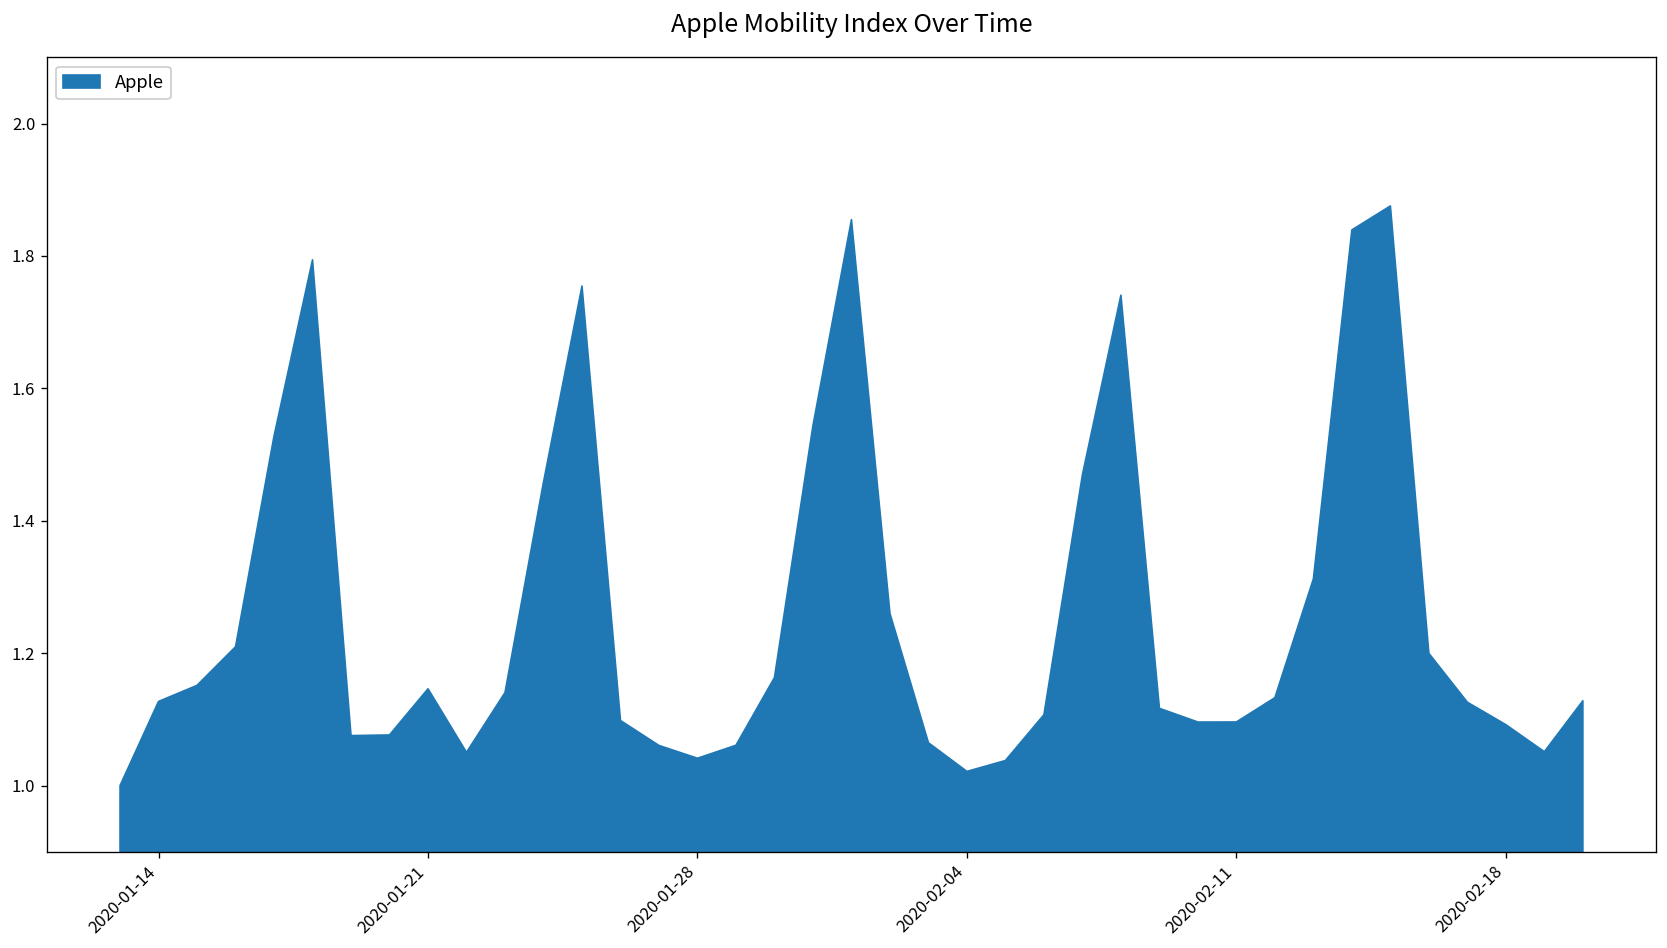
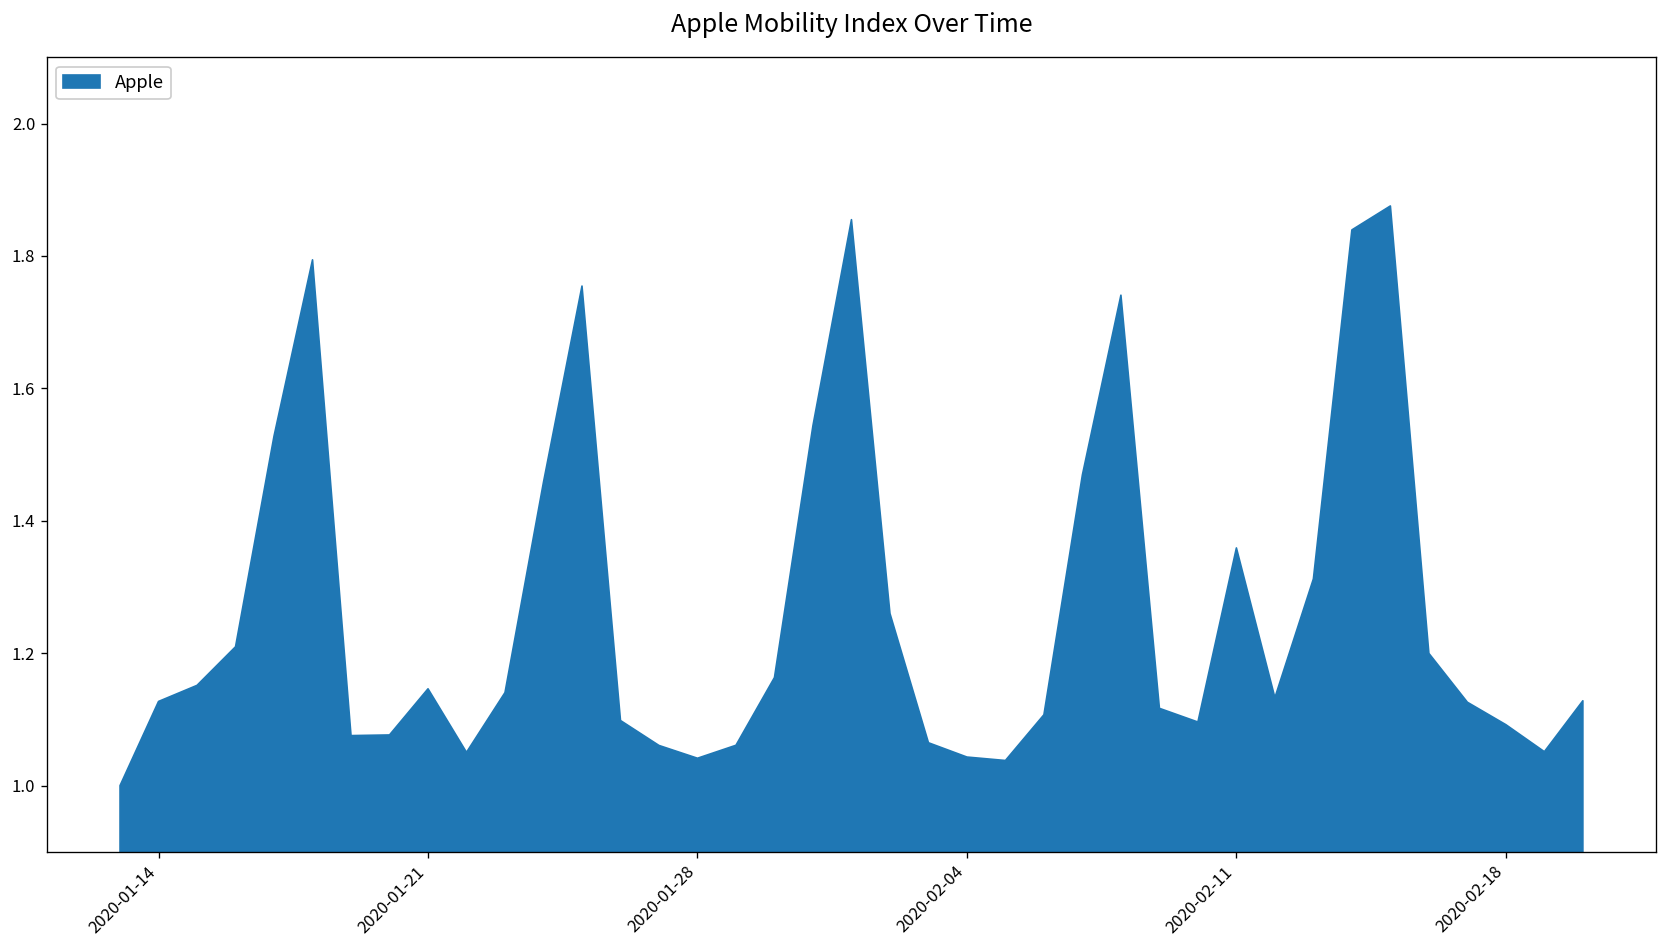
2020-02-04: 1.02 -> 1.04
2020-02-11: 1.10 -> 1.36
